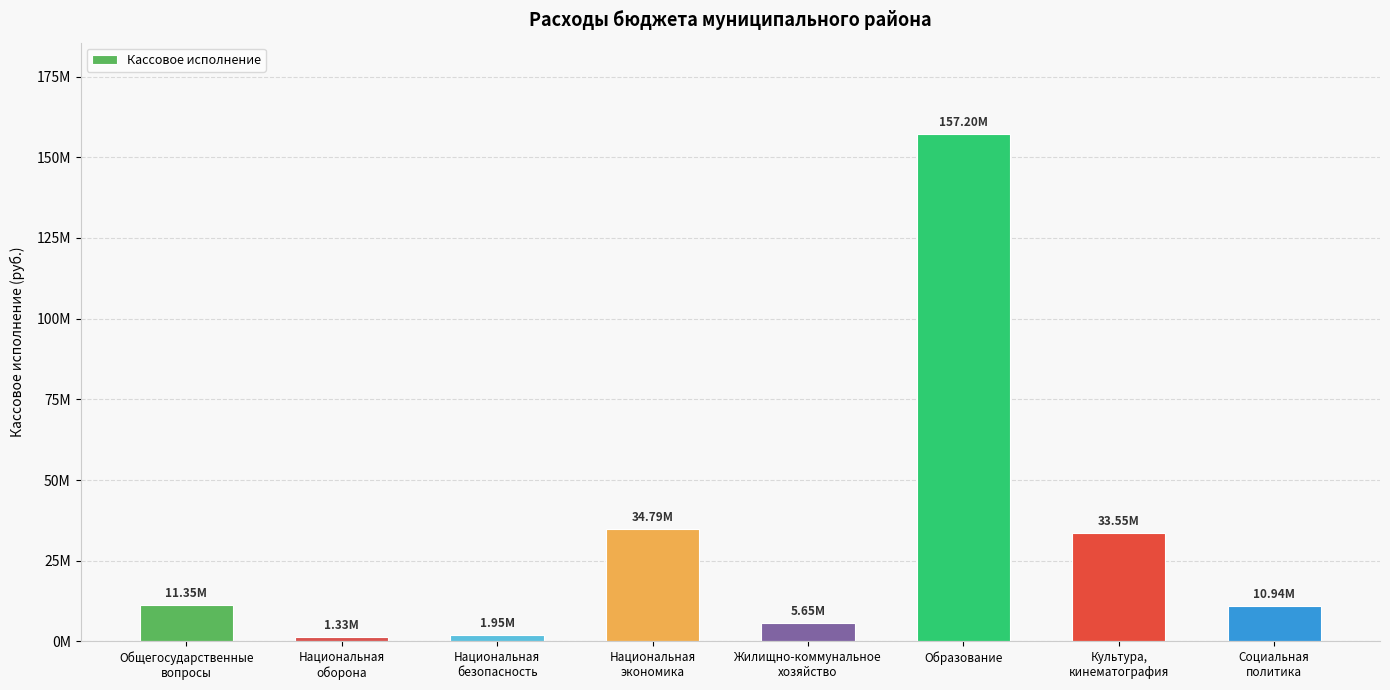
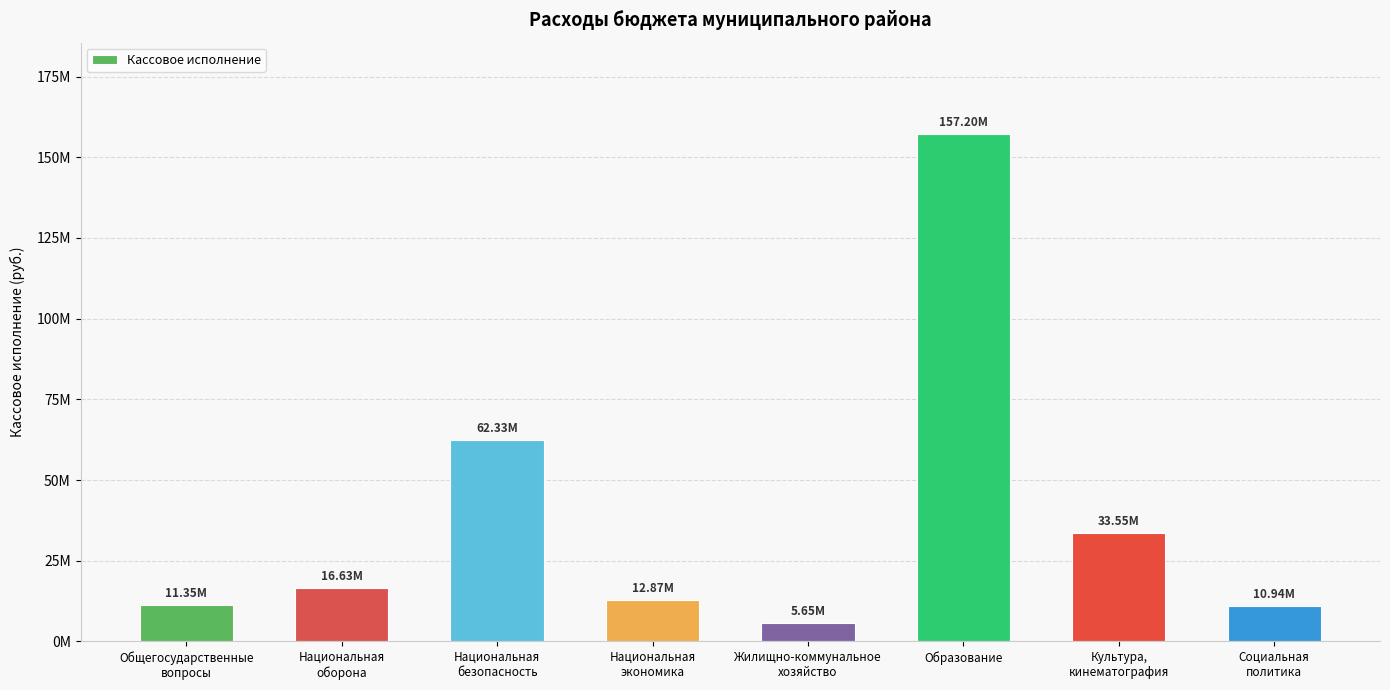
Национальная оборона: 1.33M -> 16.63M
Национальная безопасность: 1.95M -> 62.33M
Национальная экономика: 34.79M -> 12.87M
